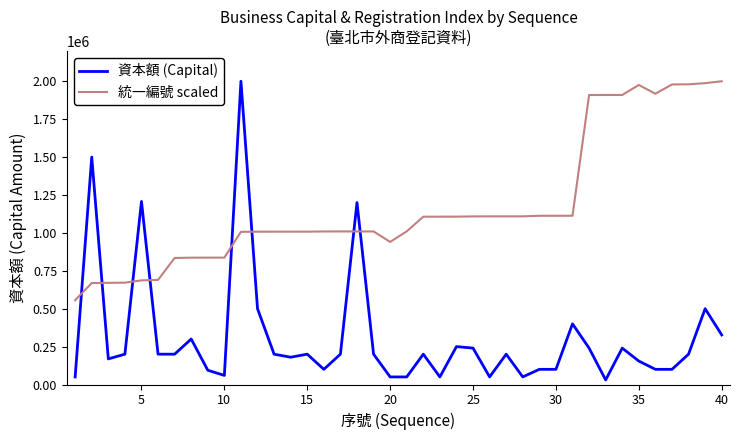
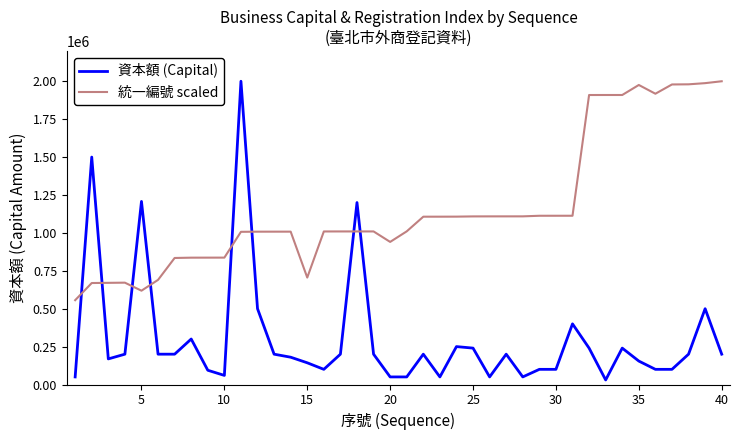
統一編號 scaled, 5: 690000 -> 620000
資本額 (Capital), 15: 200000 -> 140000
統一編號 scaled, 15: 1010000 -> 710000
資本額 (Capital), 40: 330000 -> 200000
